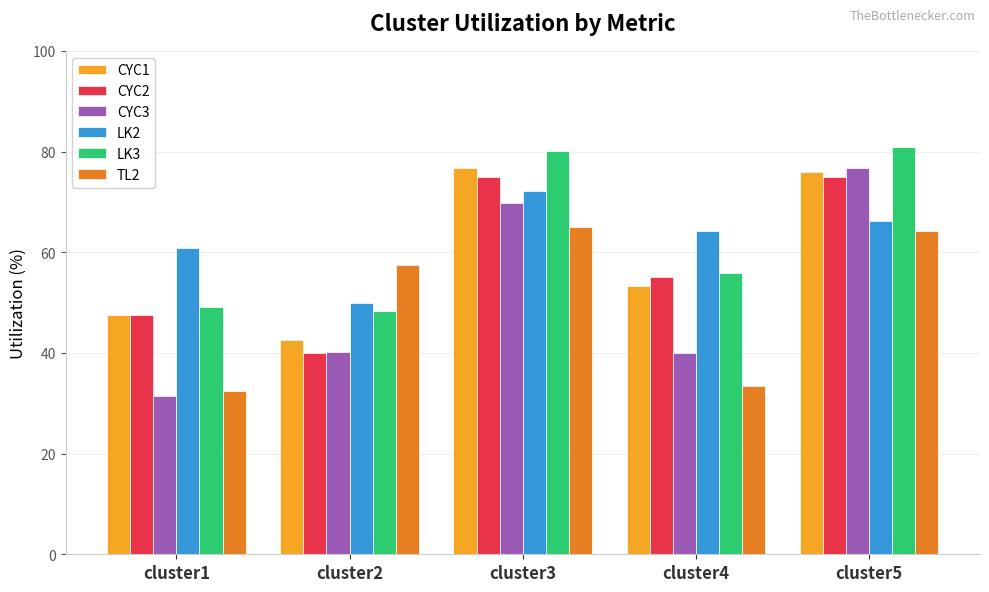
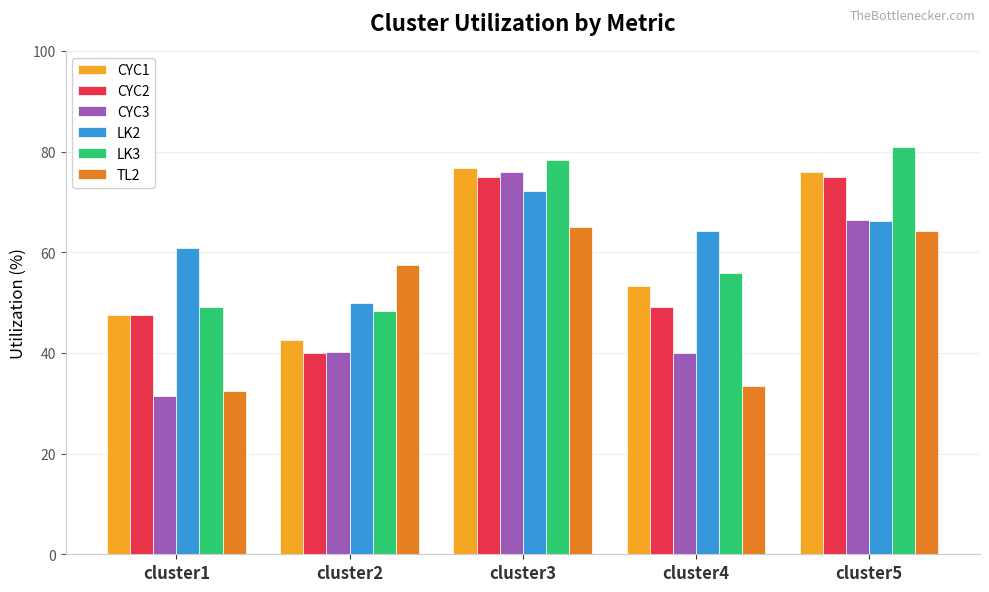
CYC3, cluster3: 70 -> 76
LK3, cluster3: 80 -> 78
CYC2, cluster4: 55 -> 49
CYC3, cluster5: 77 -> 66
